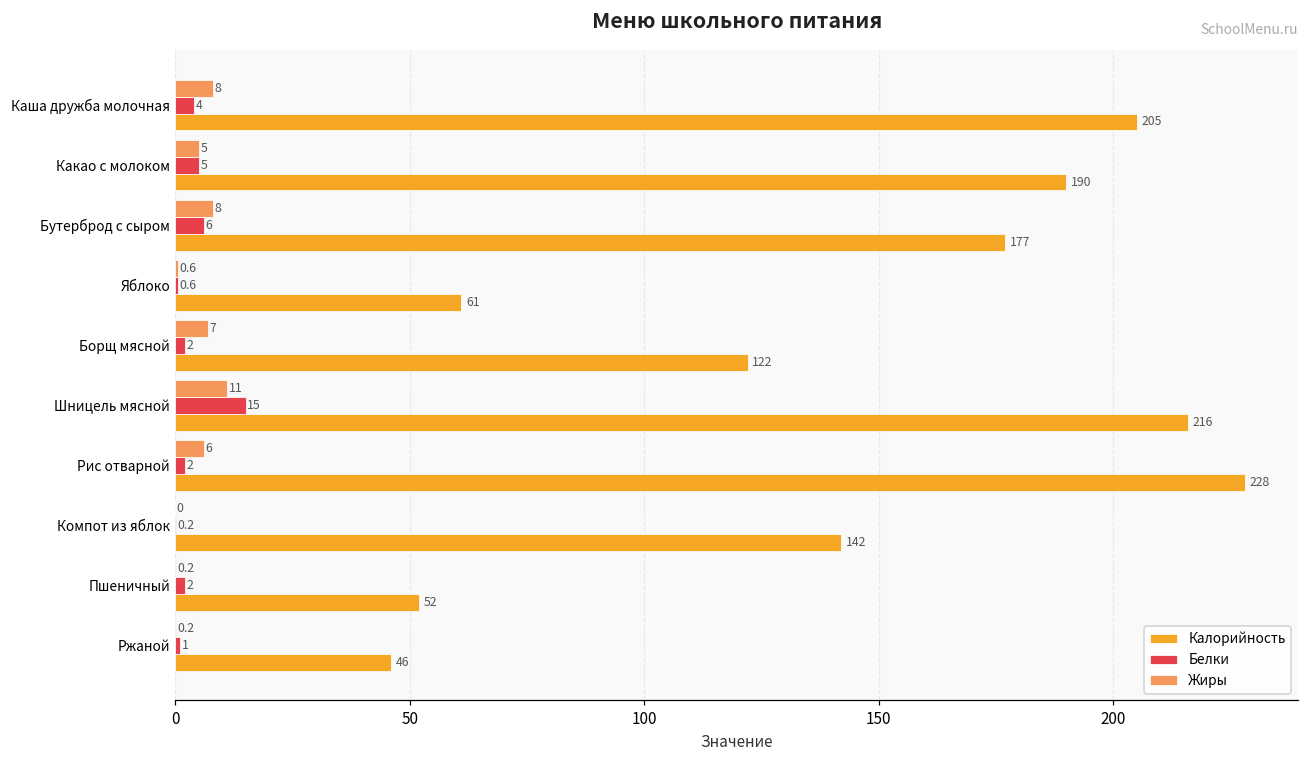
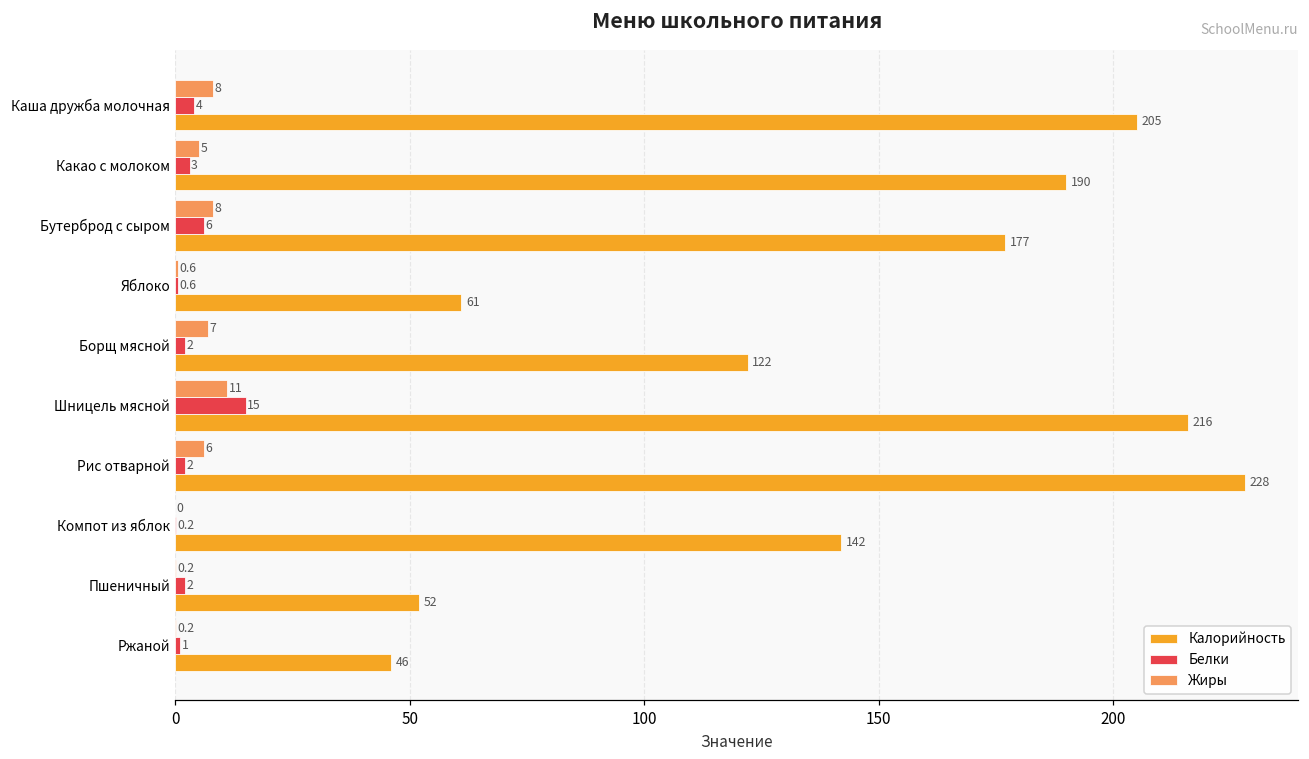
Белки, Какао с молоком: 5 -> 3
